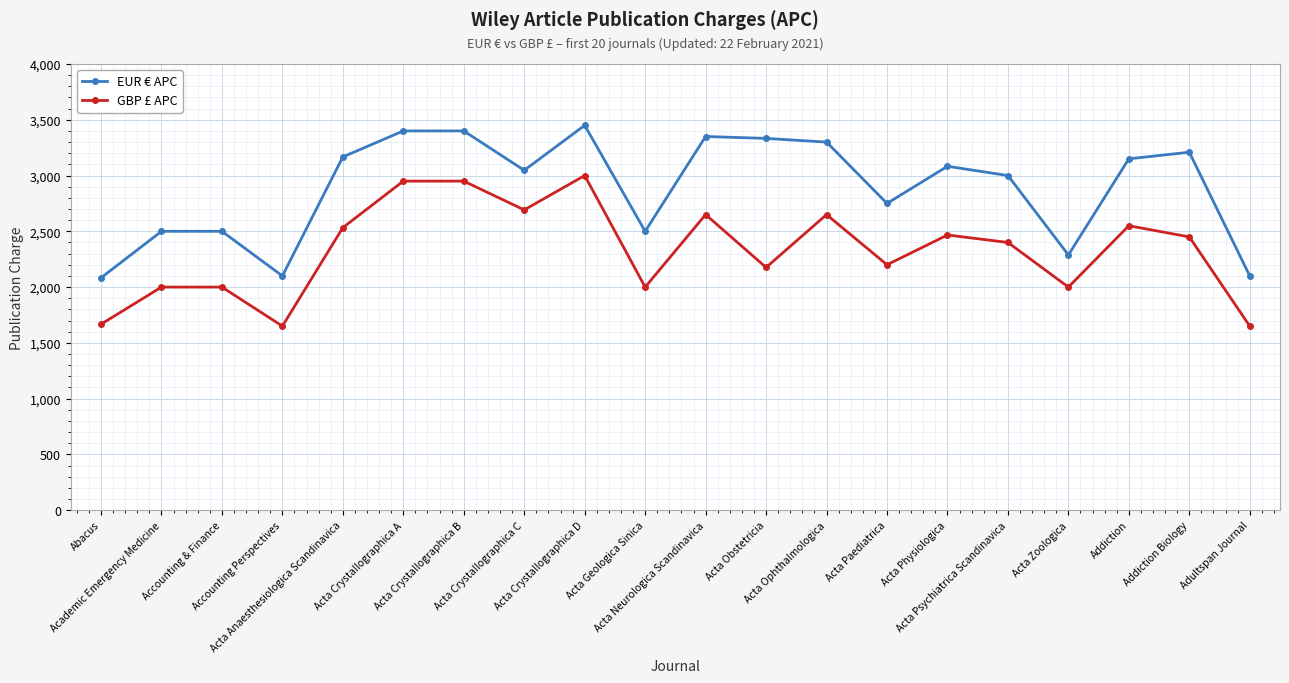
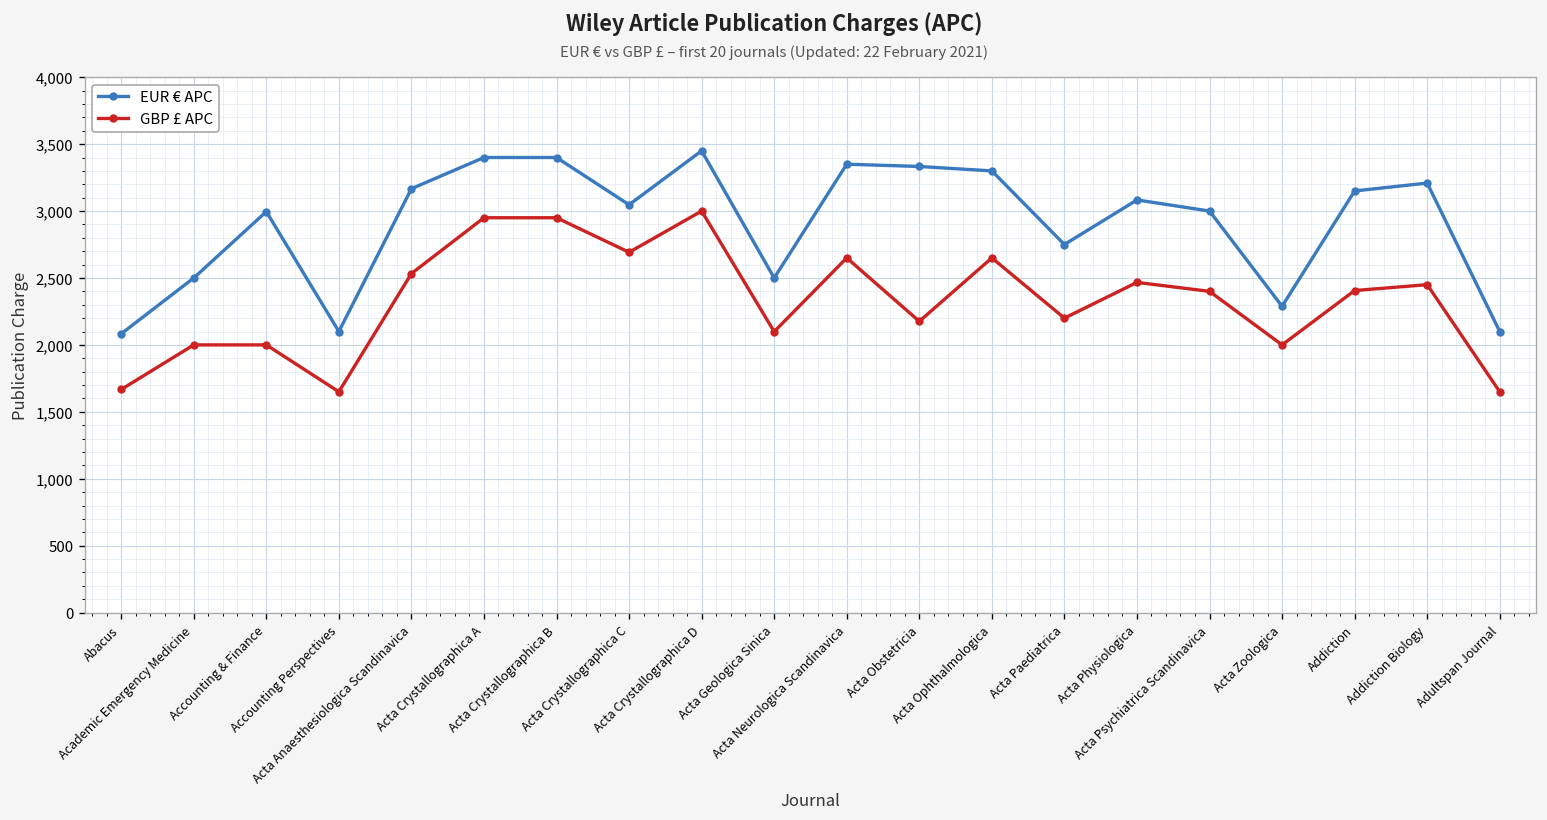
EUR € APC, Accounting & Finance: 2,500 -> 3,000
GBP £ APC, Acta Geologica Sinica: 2,000 -> 2,100
GBP £ APC, Addiction: 2,550 -> 2,410
